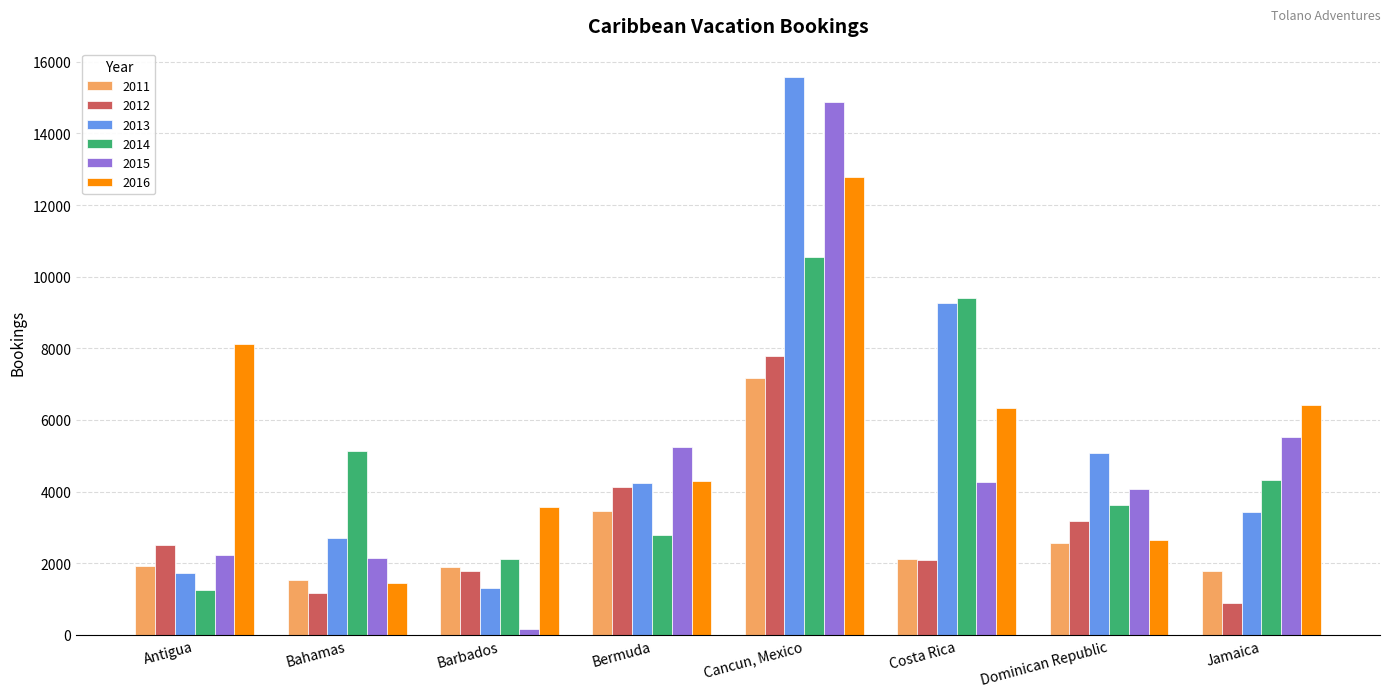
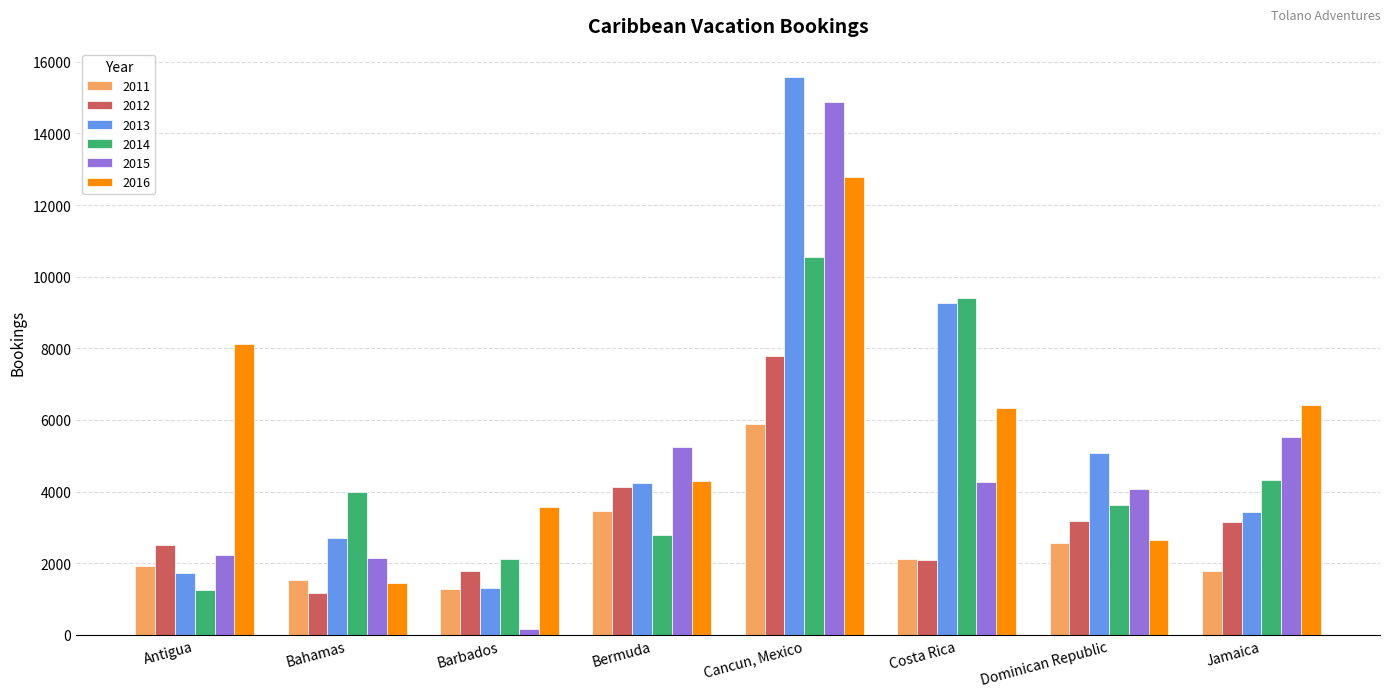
2014, Bahamas: 5100 -> 4000
2011, Barbados: 1900 -> 1300
2011, Cancun, Mexico: 7200 -> 5900
2012, Jamaica: 900 -> 3200
